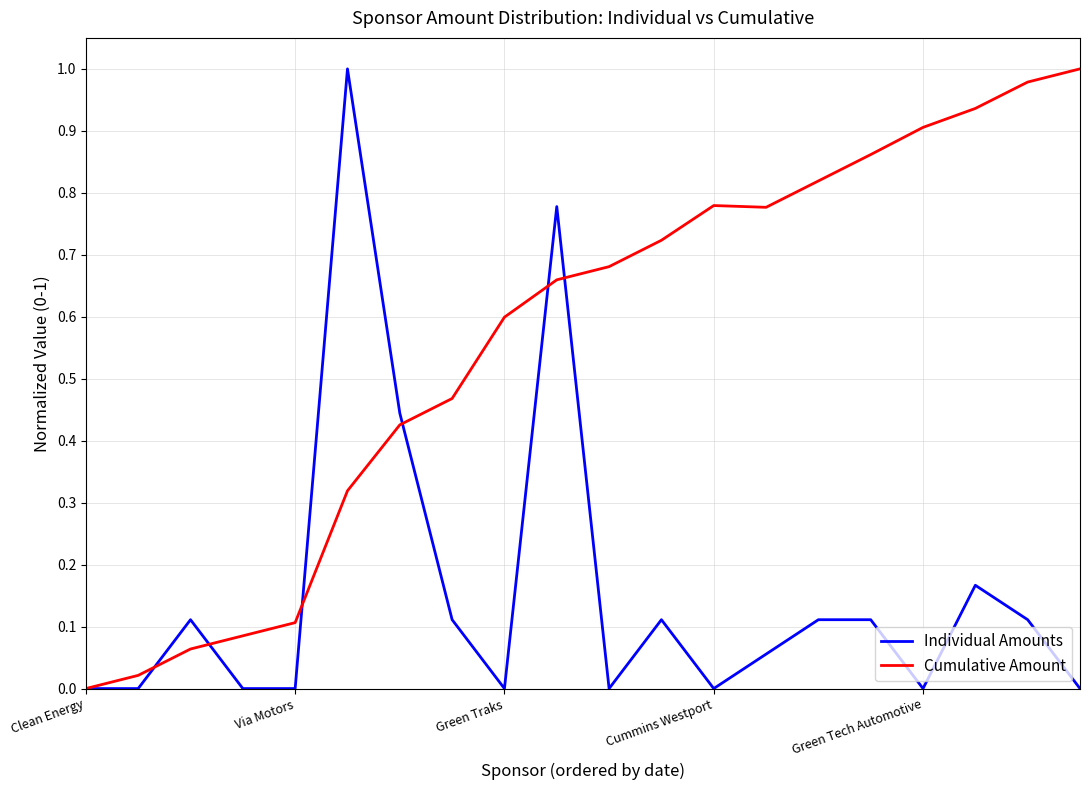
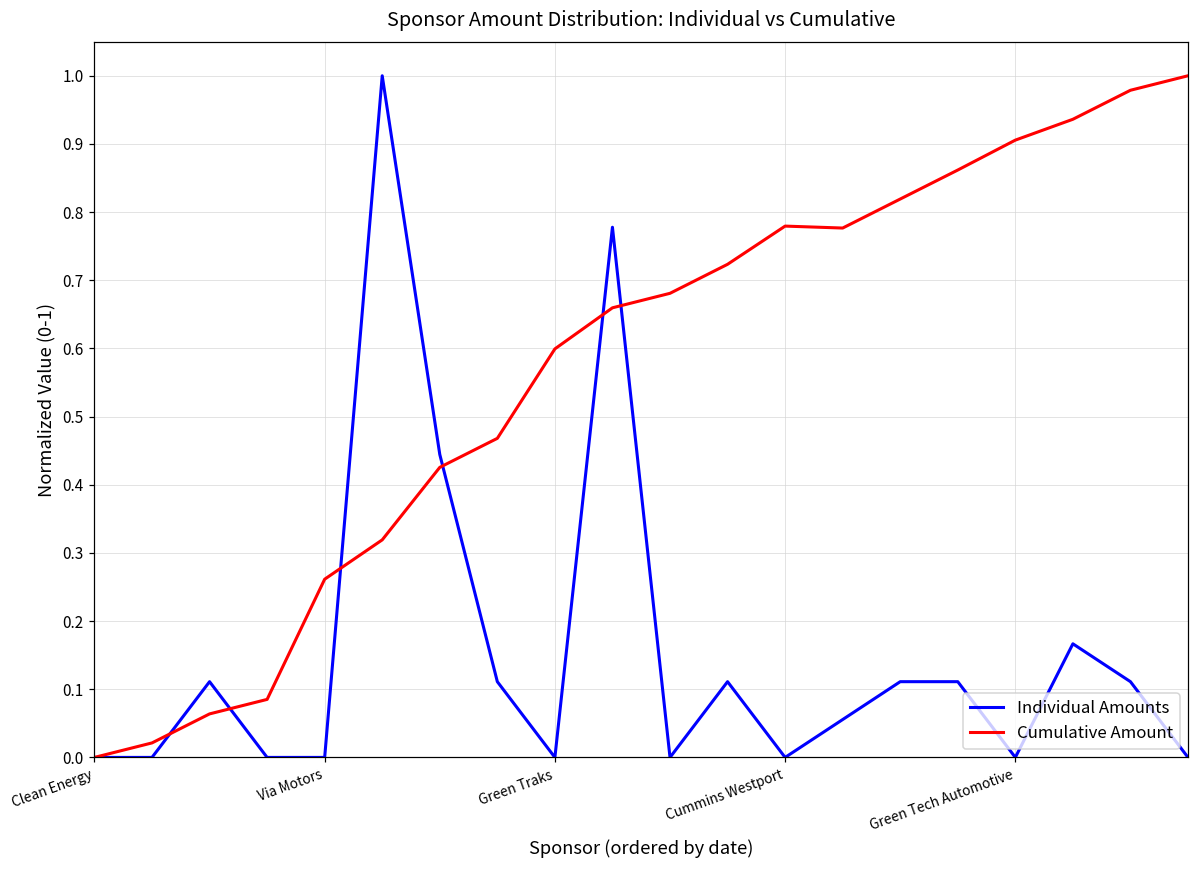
Cumulative Amount, Via Motors: 0.11 -> 0.26
